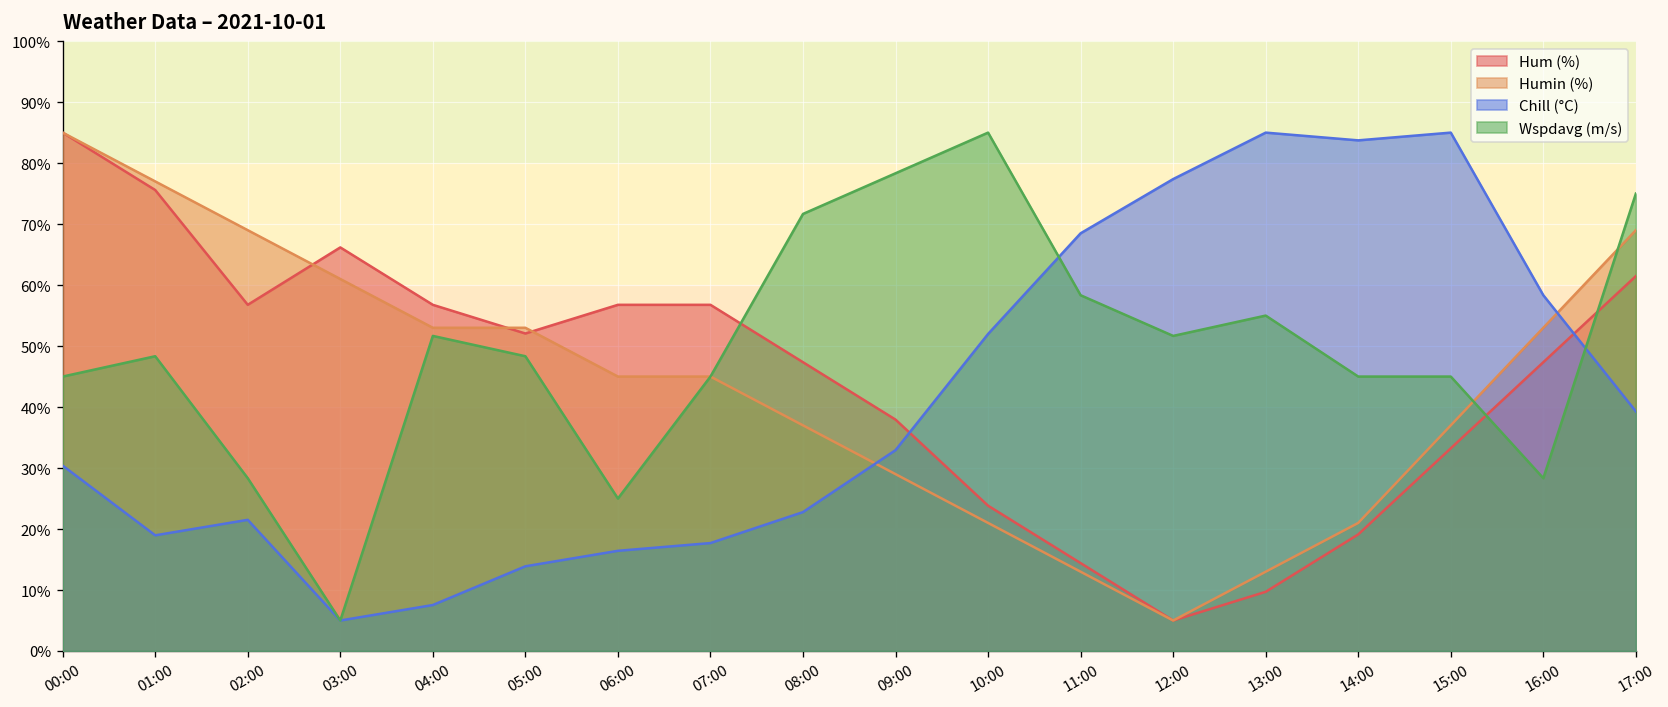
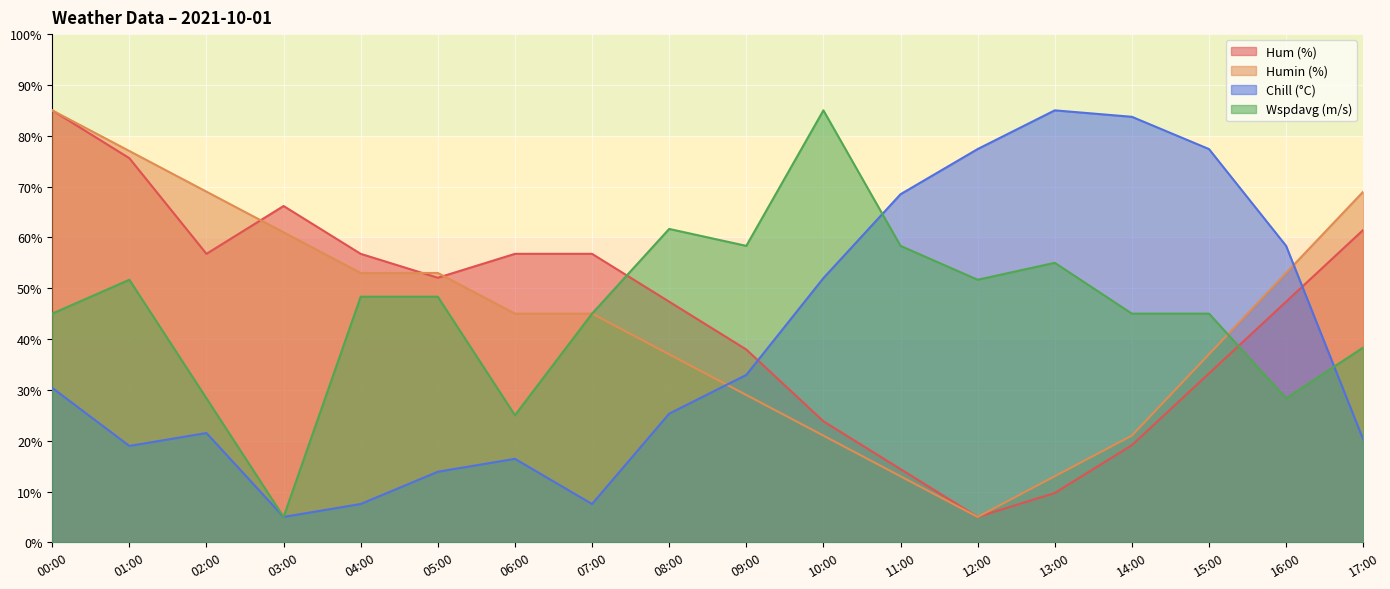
Wspdavg (m/s), 01:00: 48% -> 52%
Wspdavg (m/s), 04:00: 52% -> 48%
Chill (°C), 07:00: 18% -> 8%
Chill (°C), 08:00: 23% -> 25%
Wspdavg (m/s), 08:00: 72% -> 62%
Wspdavg (m/s), 09:00: 78% -> 58%
Chill (°C), 15:00: 85% -> 77%
Chill (°C), 17:00: 39% -> 20%
Wspdavg (m/s), 17:00: 75% -> 38%
